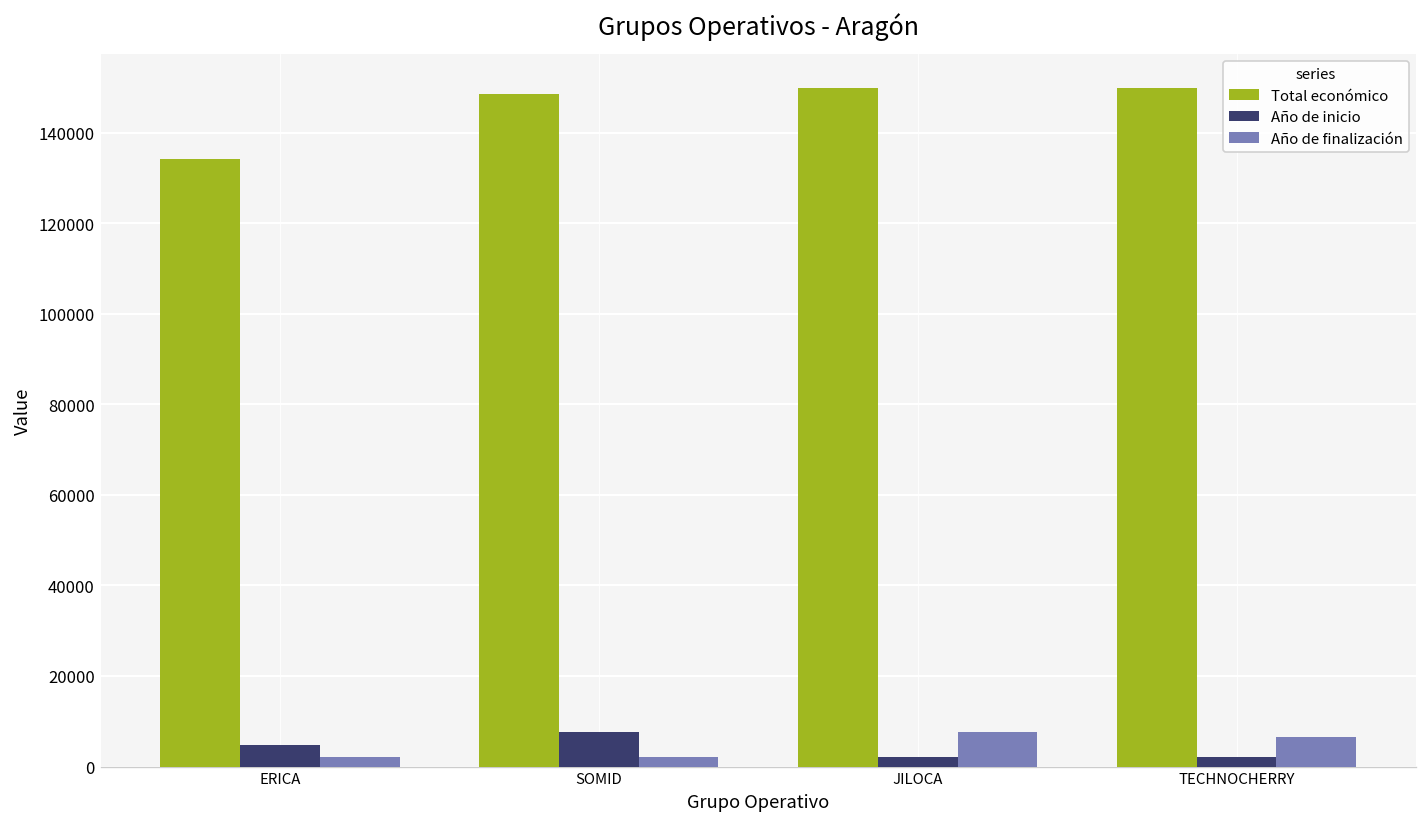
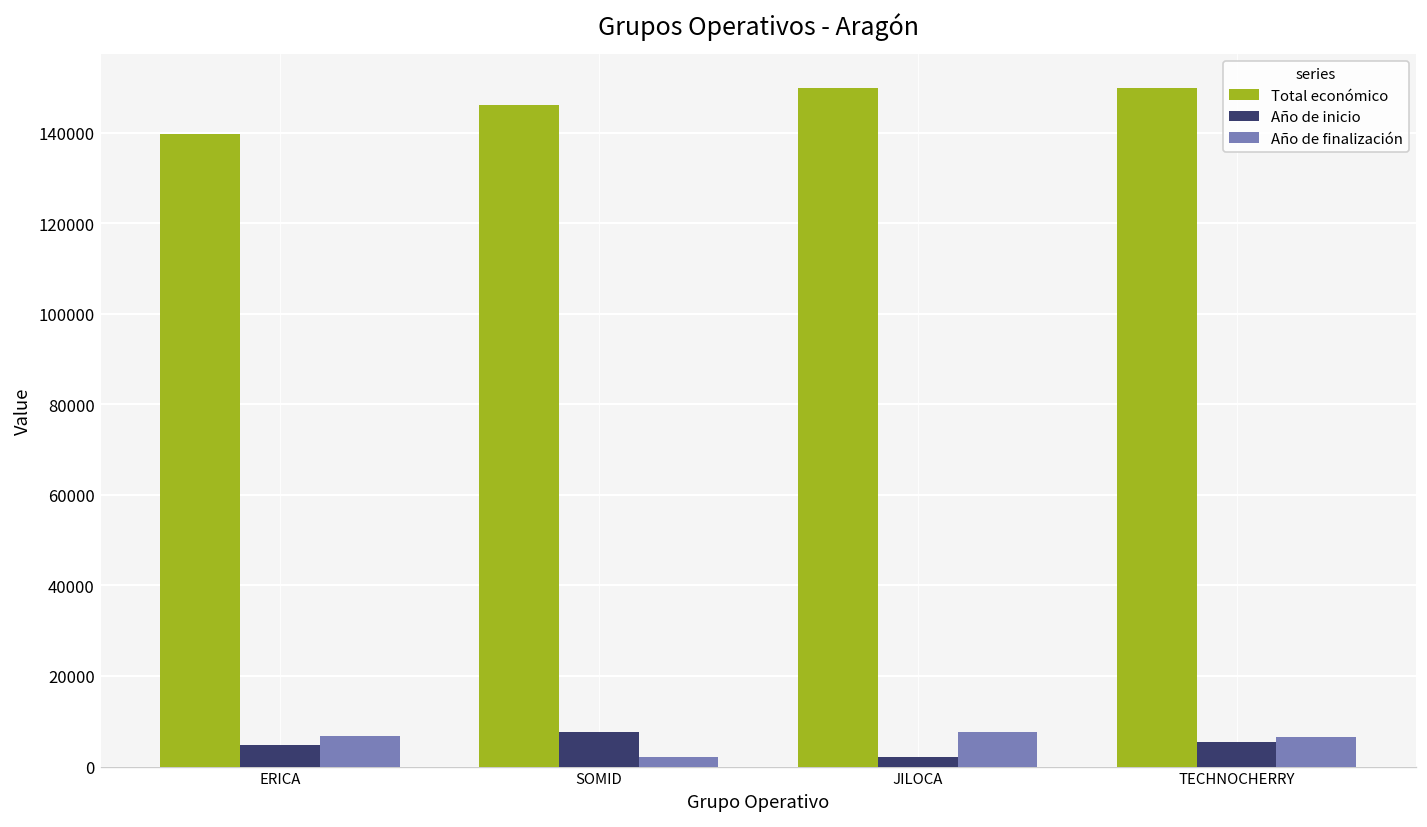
Total económico, ERICA: 134000 -> 140000
Año de finalización, ERICA: 2000 -> 7000
Total económico, SOMID: 149000 -> 146000
Año de inicio, TECHNOCHERRY: 2000 -> 5000
